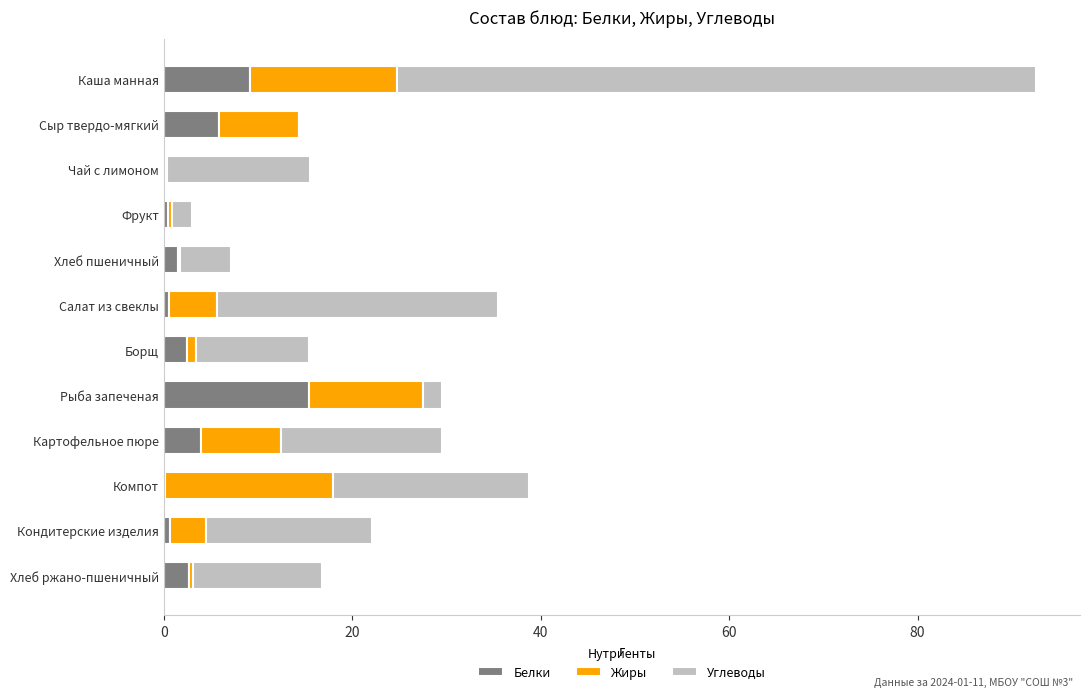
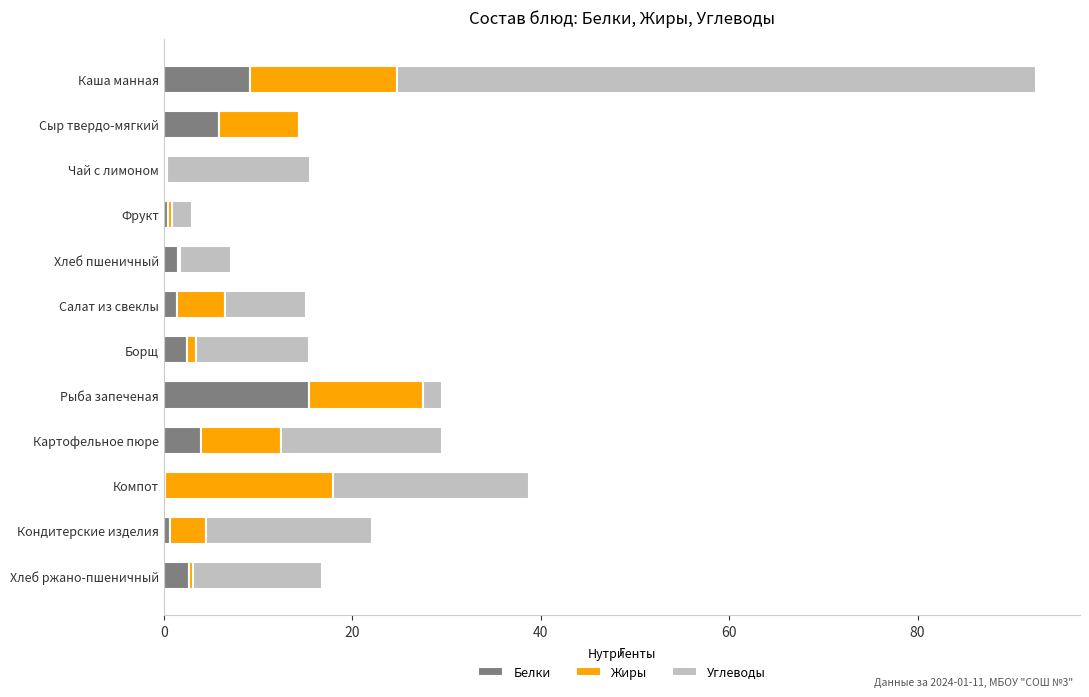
Белки, Салат из свеклы: 0.6 -> 1.4
Углеводы, Салат из свеклы: 30 -> 9
